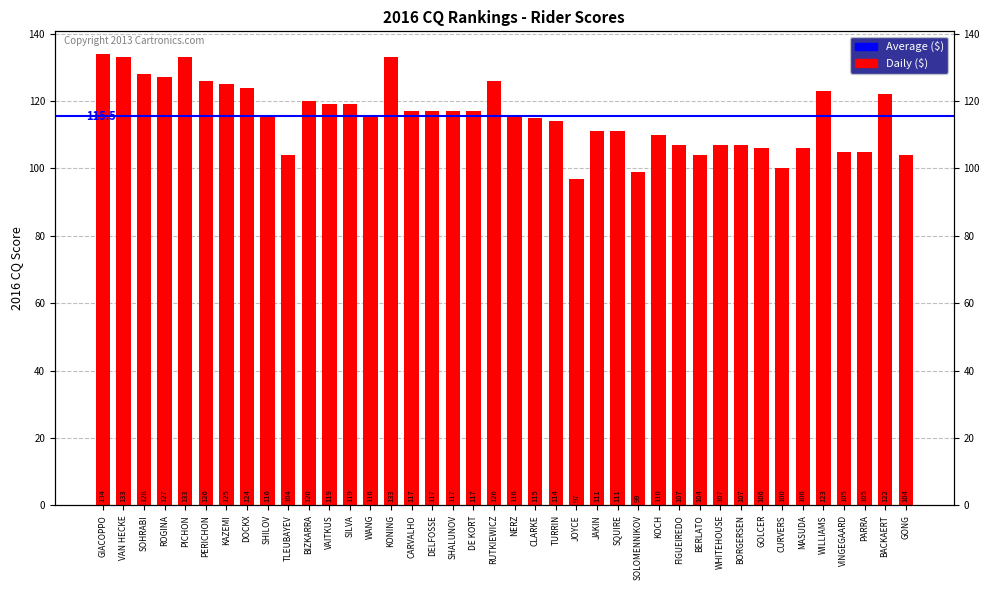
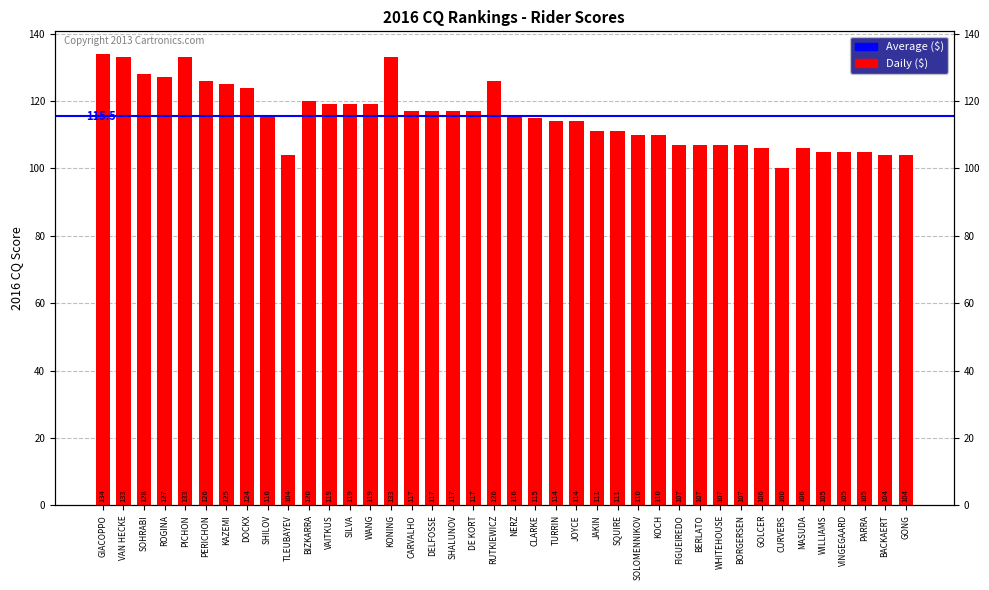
WANG: 116 -> 119
JOYCE: 97 -> 114
SOLOMENNIKOV: 99 -> 110
BERLATO: 104 -> 107
WILLIAMS: 123 -> 105
BACKAERT: 122 -> 104
